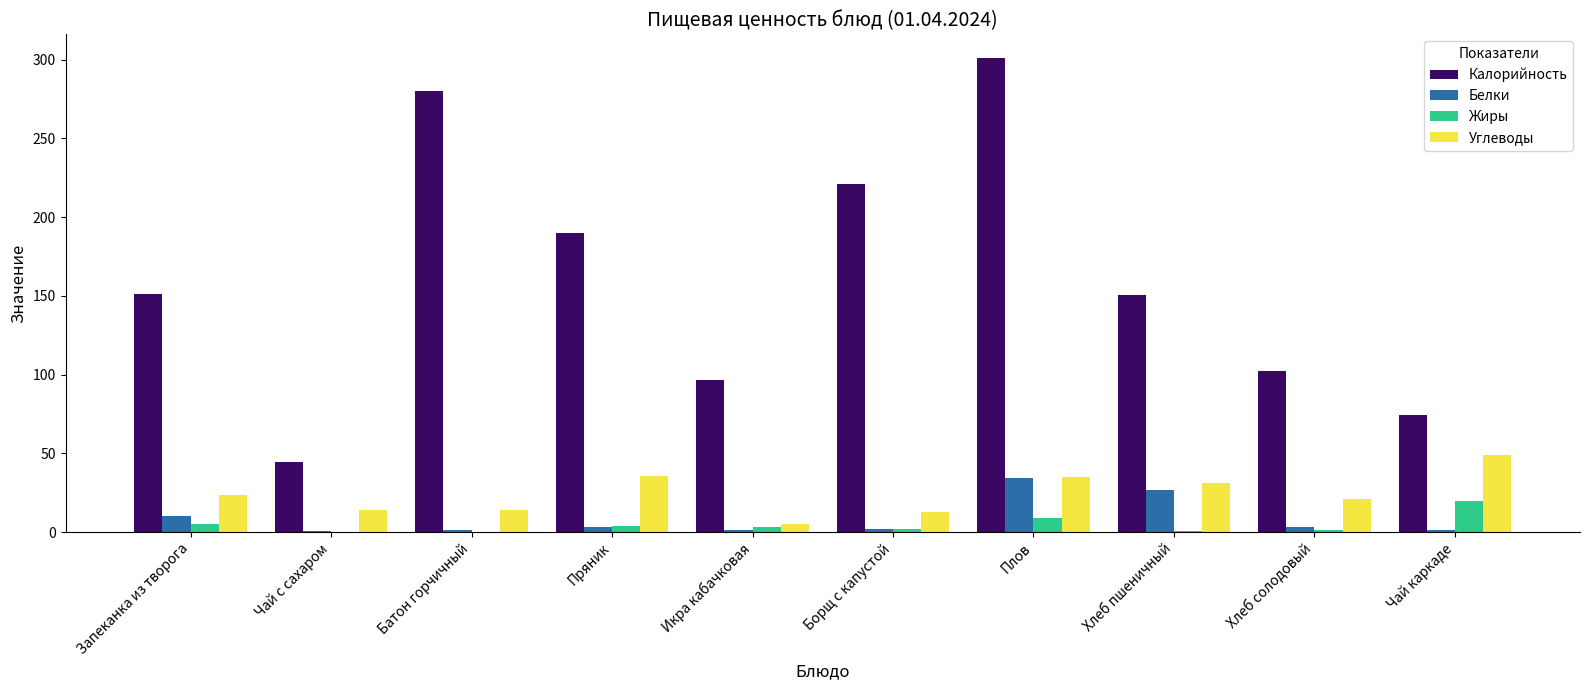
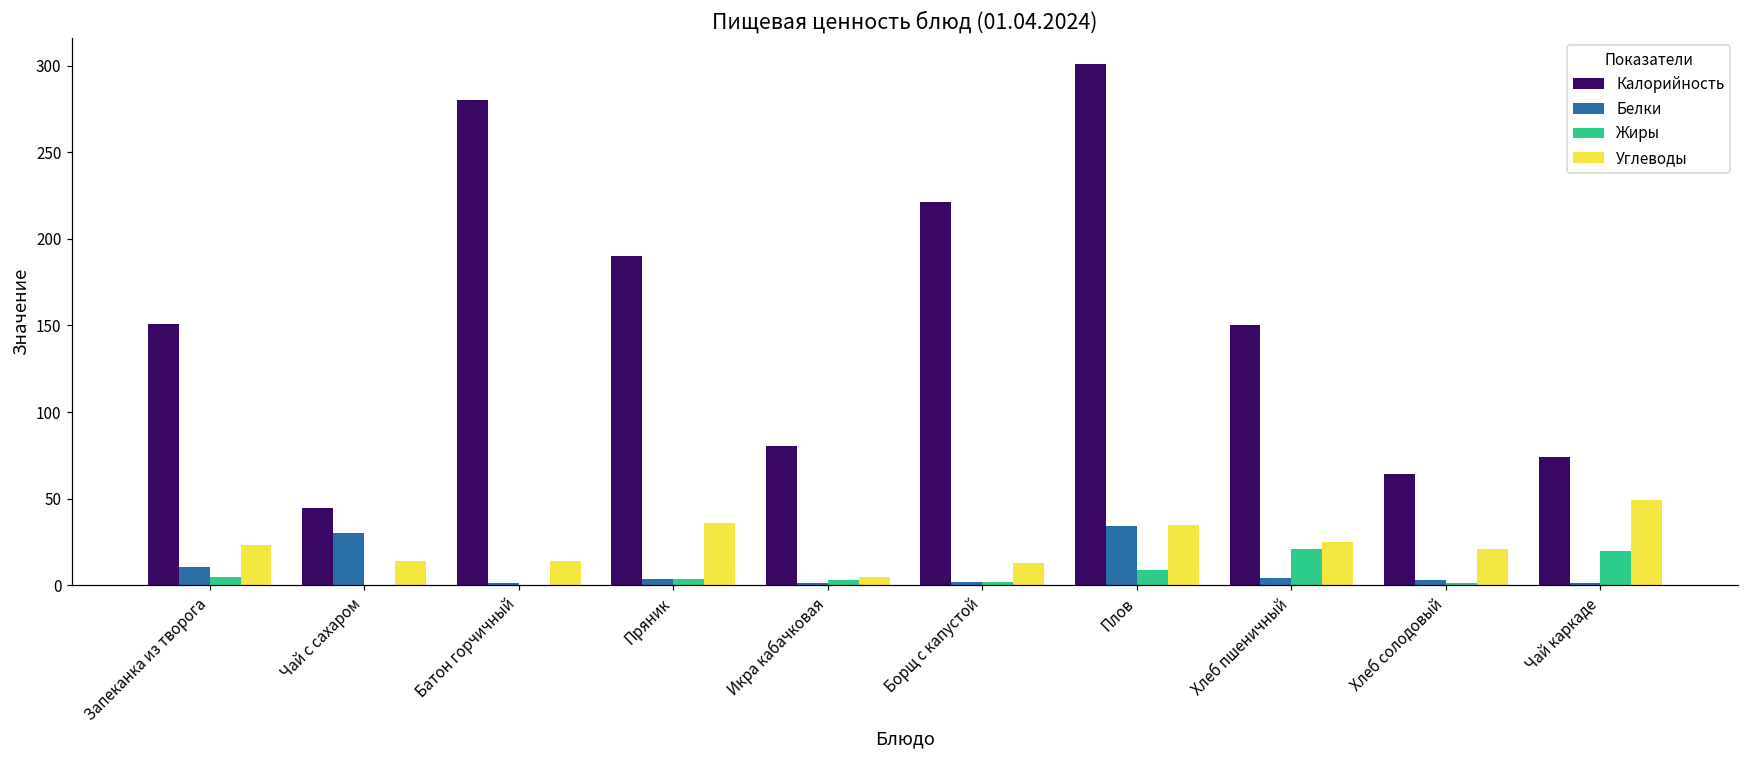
Белки, Чай с сахаром: 1 -> 30
Калорийность, Икра кабачковая: 97 -> 80
Белки, Хлеб пшеничный: 27 -> 4
Жиры, Хлеб пшеничный: 1 -> 21
Углеводы, Хлеб пшеничный: 31 -> 25
Калорийность, Хлеб солодовый: 102 -> 64
